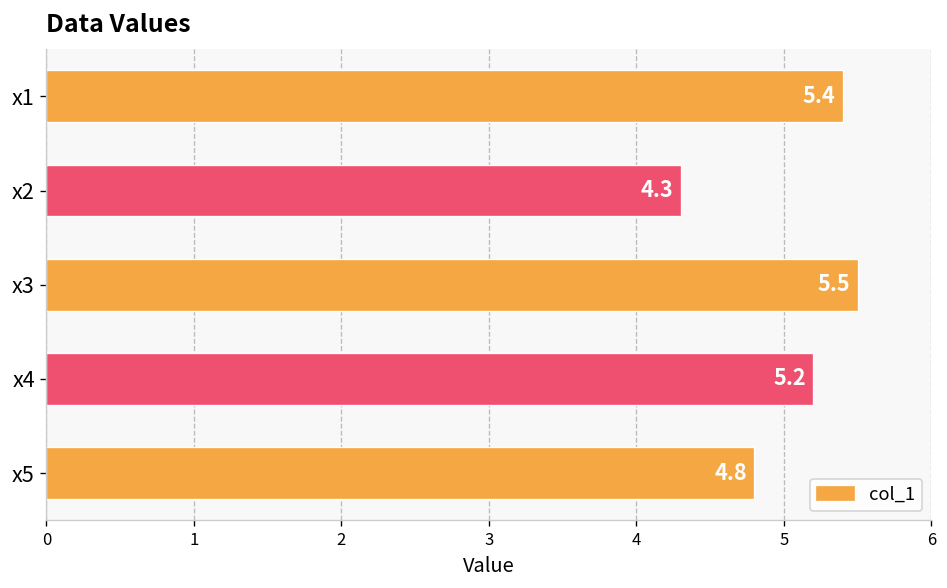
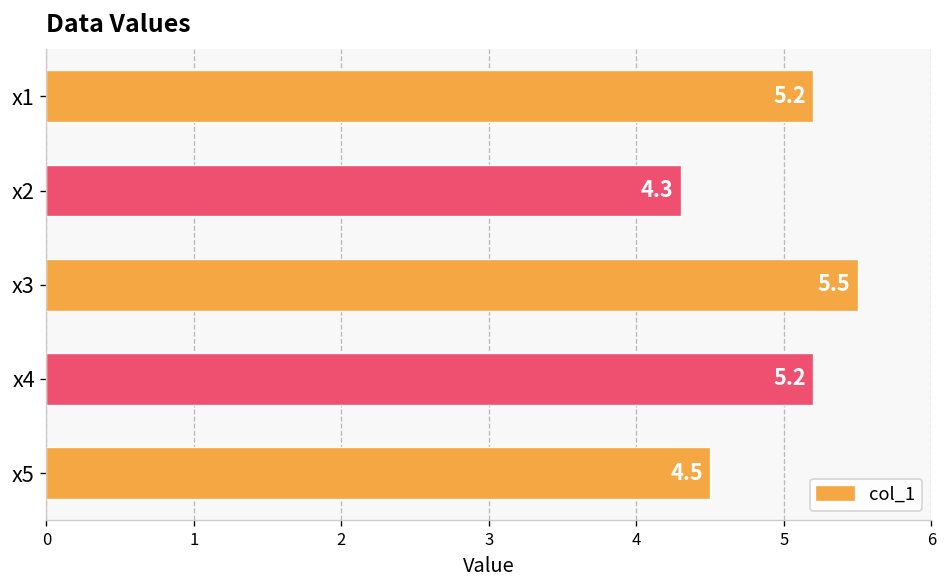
x1: 5.4 -> 5.2
x5: 4.8 -> 4.5
